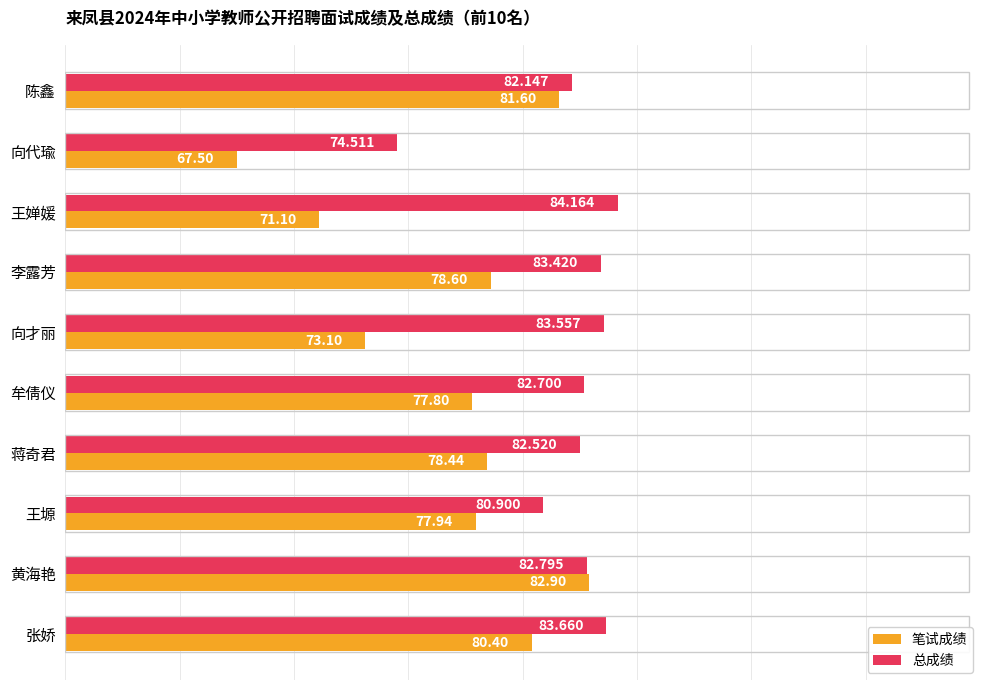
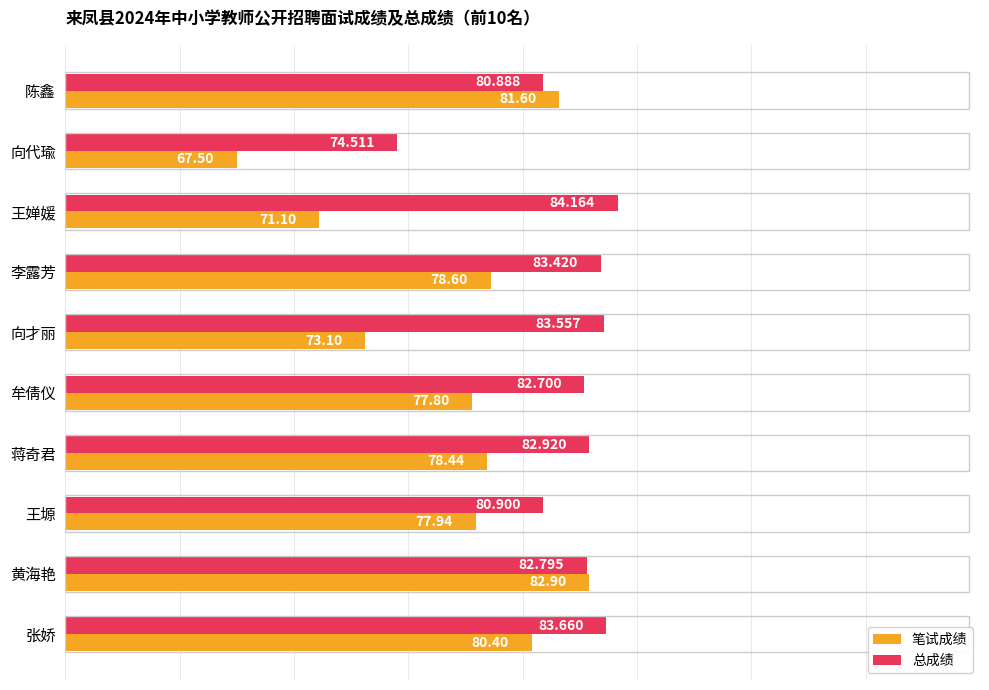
总成绩, 陈鑫: 82.147 -> 80.888
总成绩, 蒋奇君: 82.520 -> 82.920
